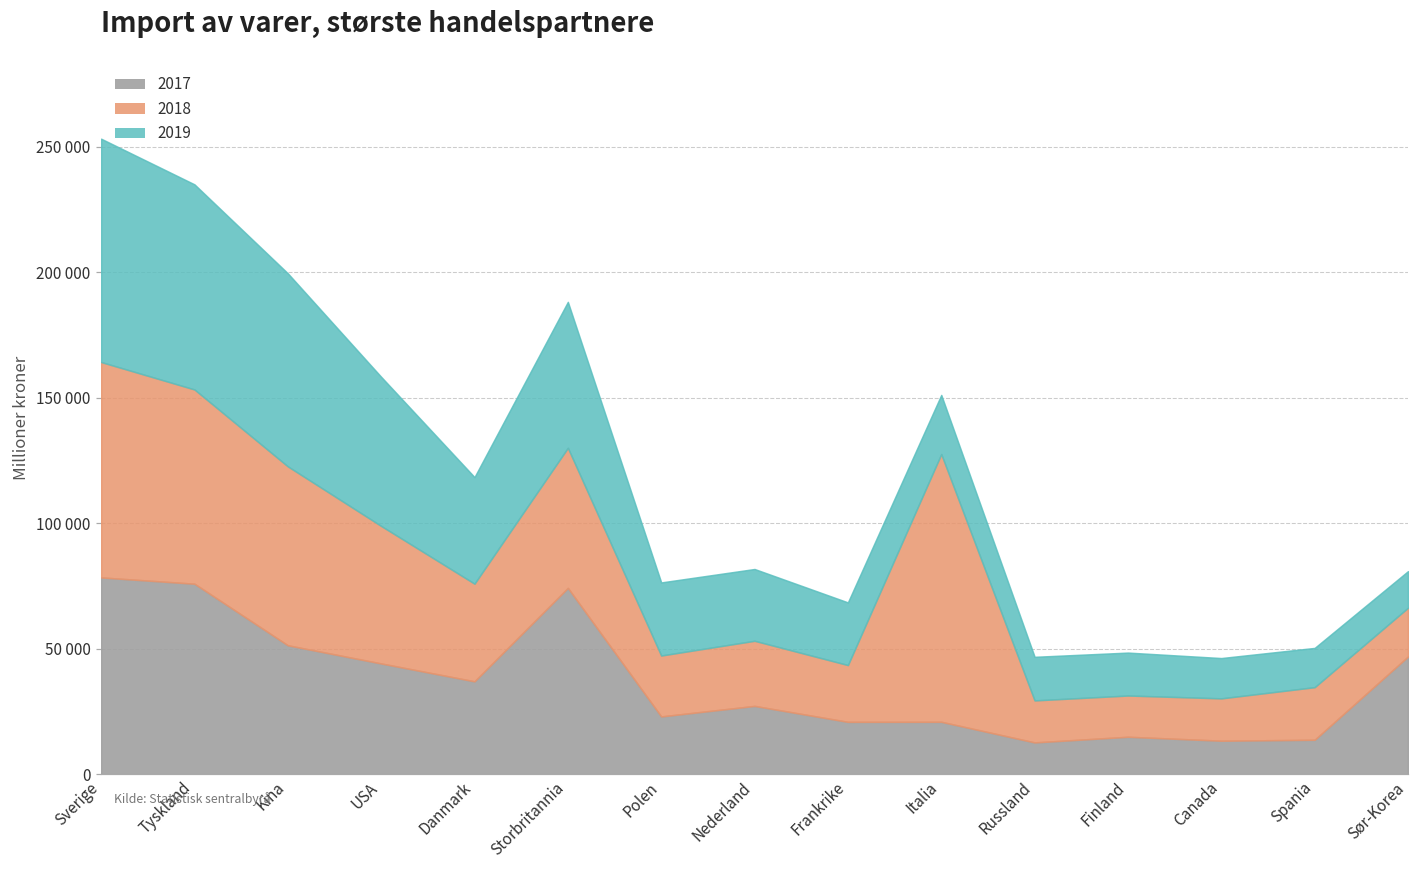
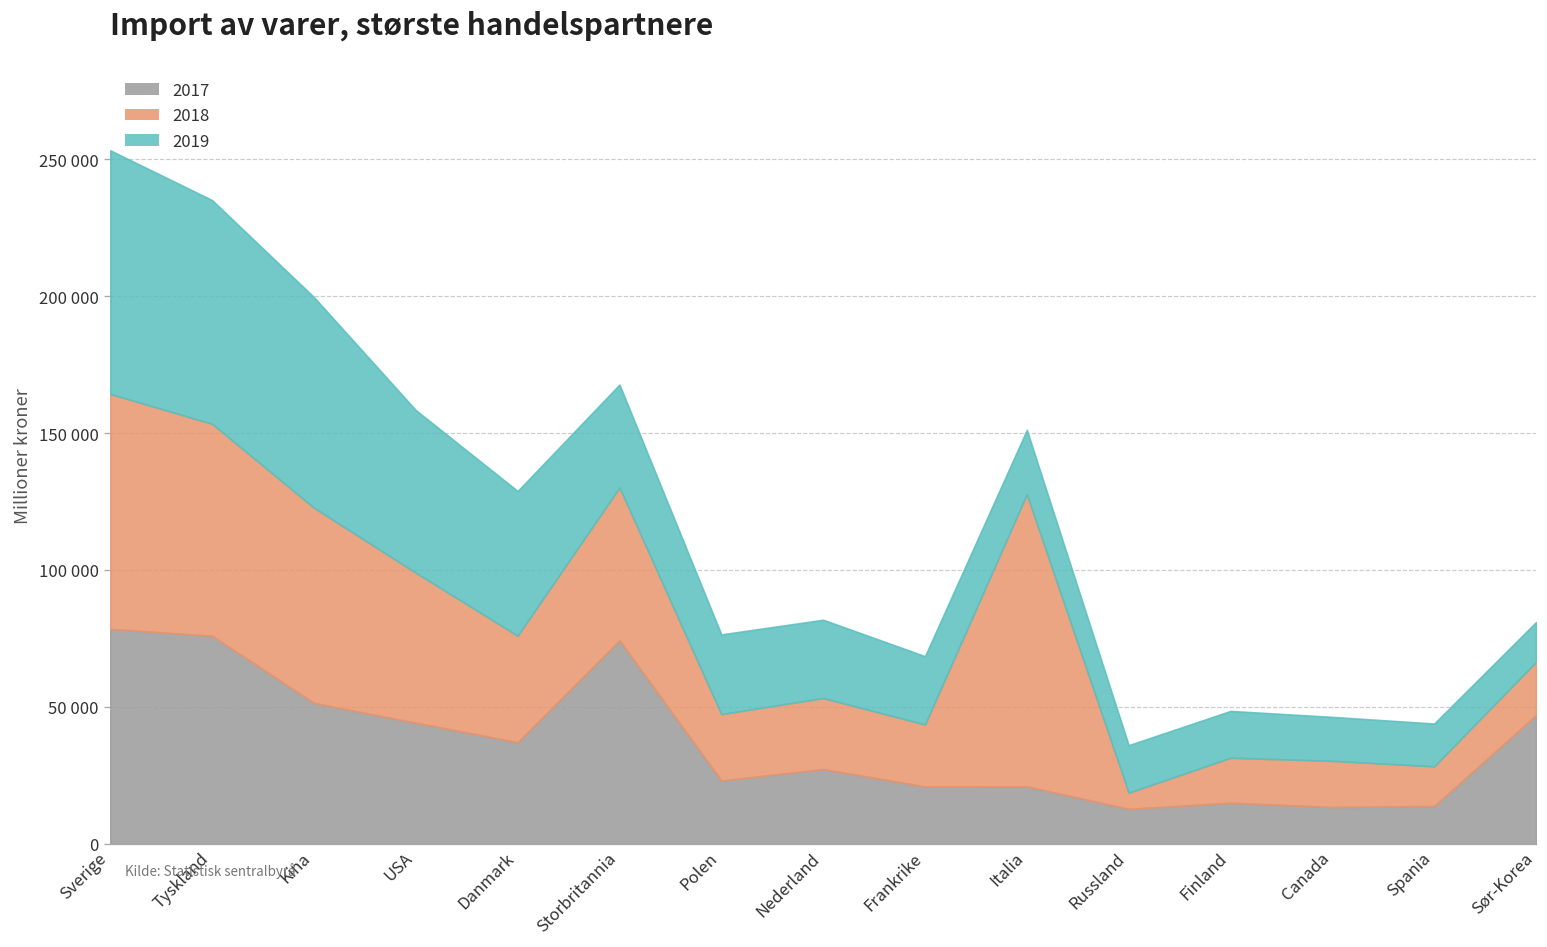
2019, Danmark: 42000 -> 53000
2019, Storbritannia: 58000 -> 38000
2018, Russland: 17000 -> 6000
2018, Spania: 21000 -> 15000
